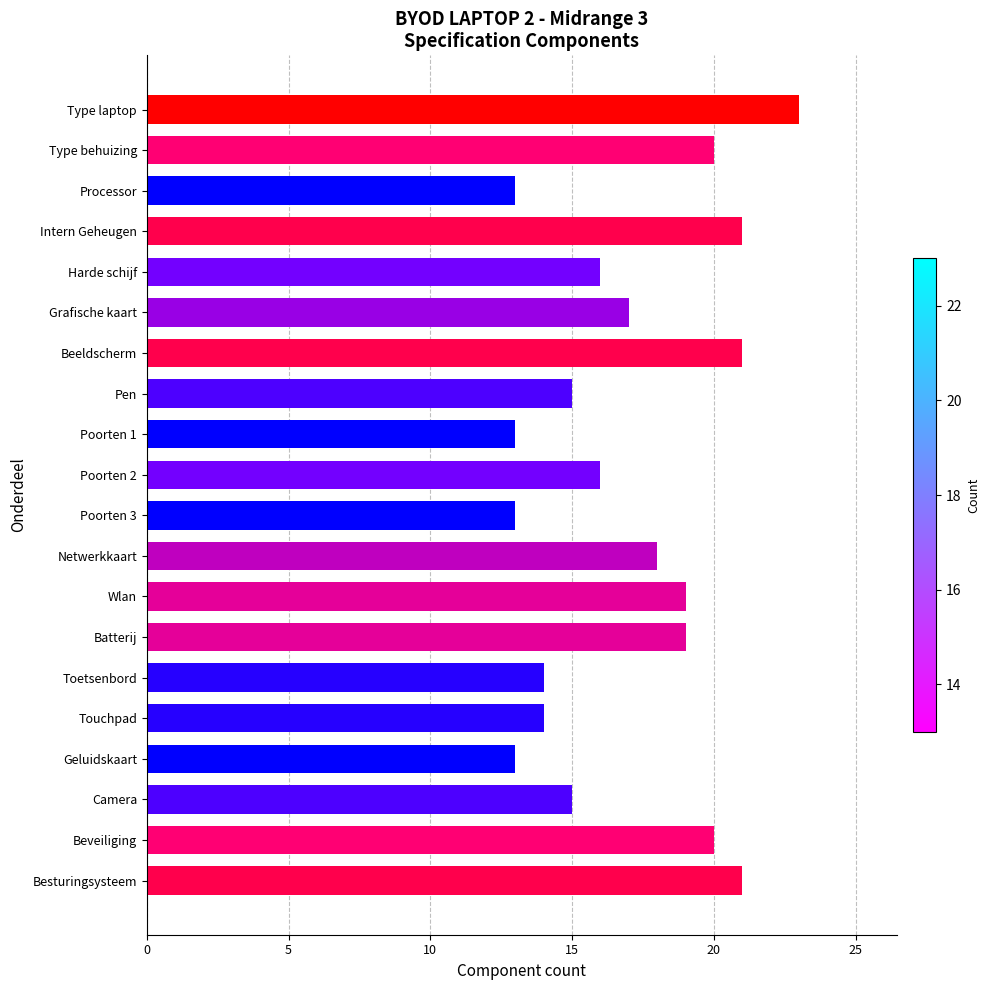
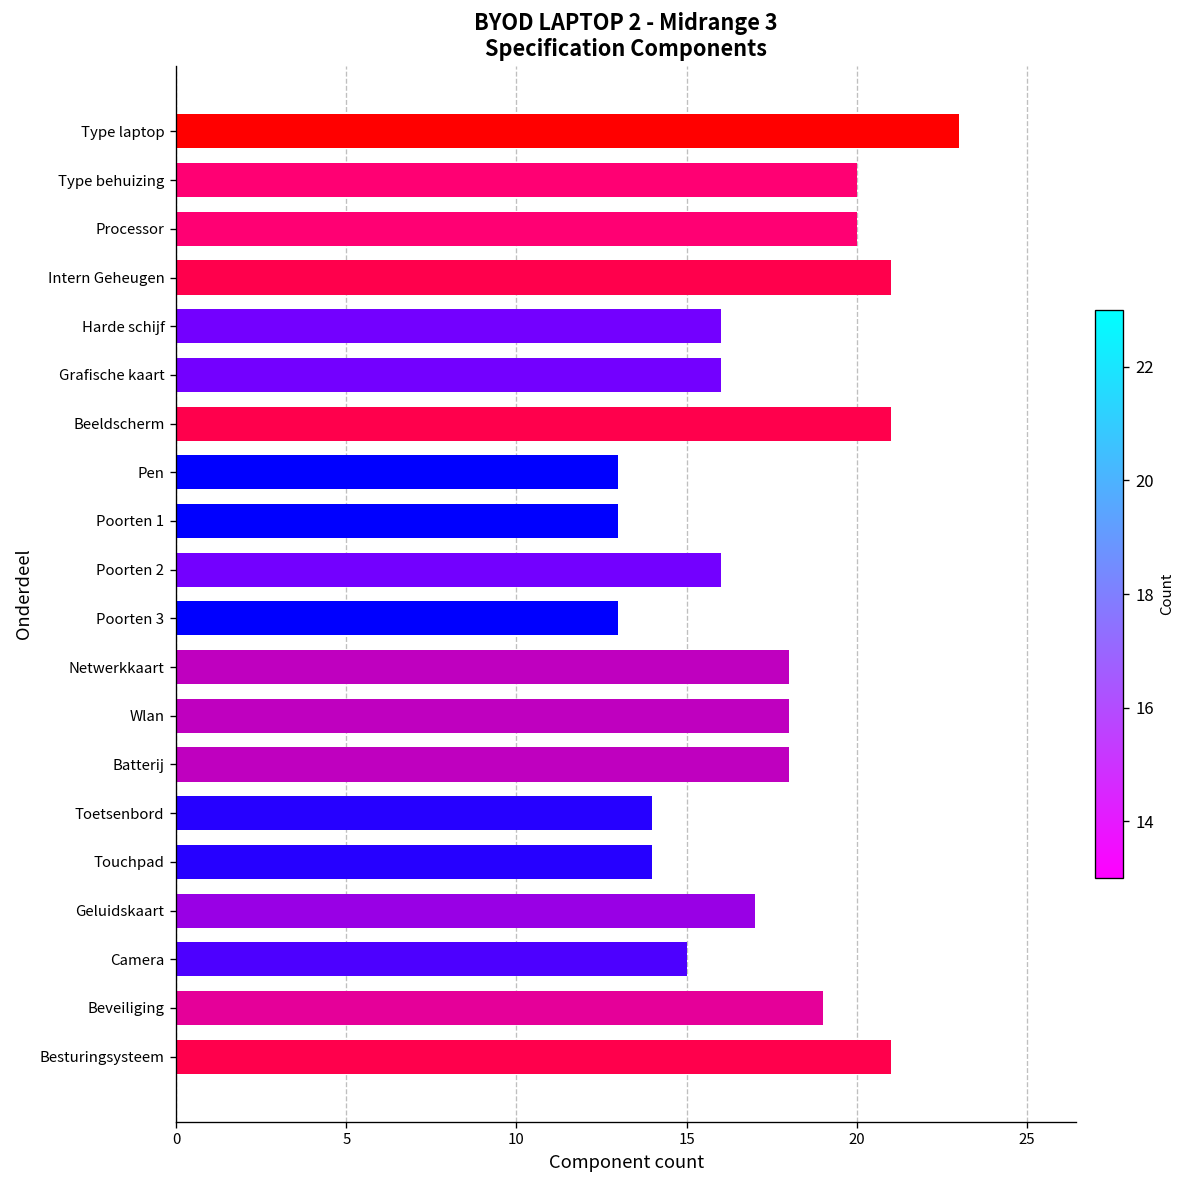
Processor: 13 -> 20
Grafische kaart: 17 -> 16
Pen: 15 -> 13
Wlan: 19 -> 18
Batterij: 19 -> 18
Geluidskaart: 13 -> 17
Beveiliging: 20 -> 19
